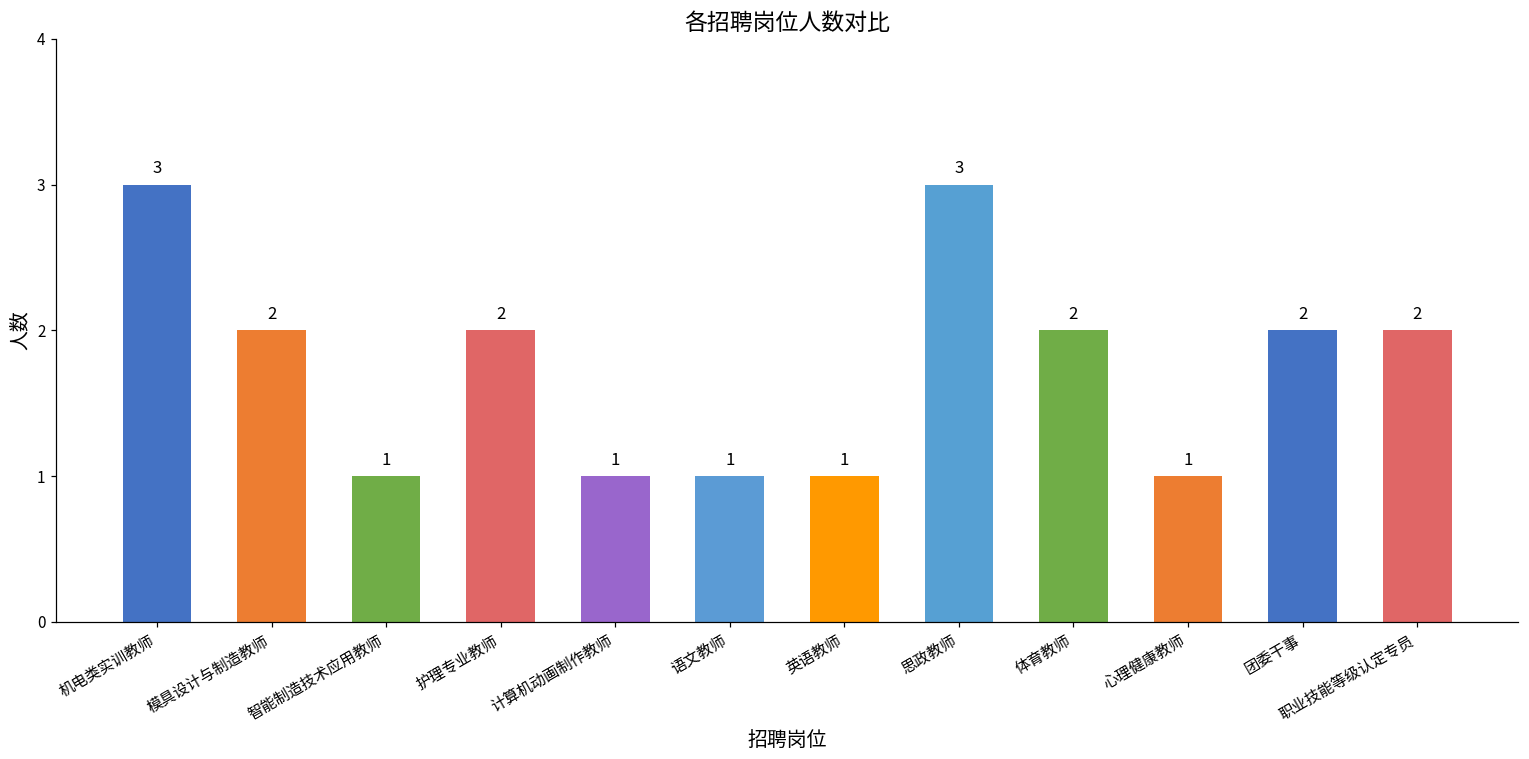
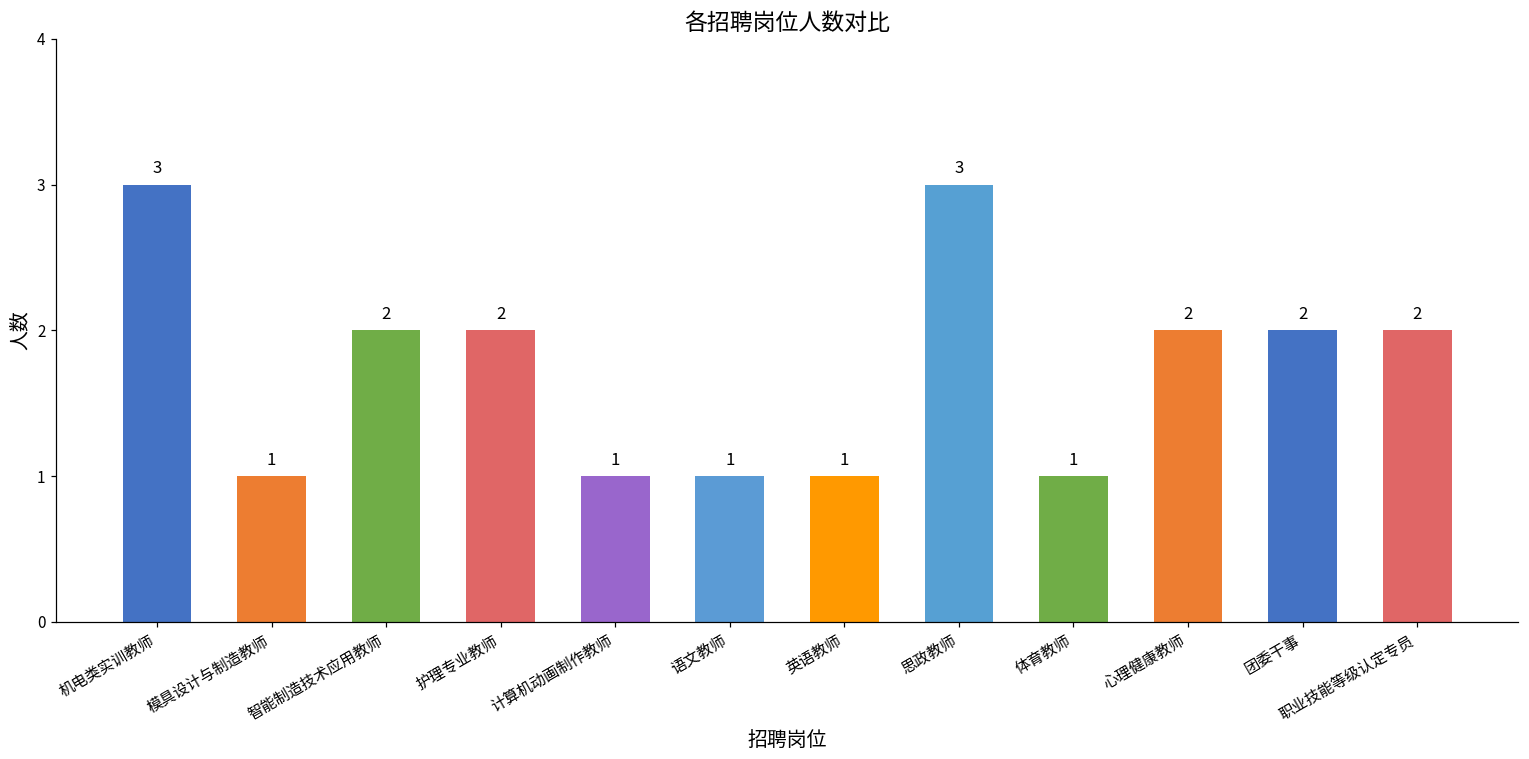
模具设计与制造教师: 2 -> 1
智能制造技术应用教师: 1 -> 2
体育教师: 2 -> 1
心理健康教师: 1 -> 2
